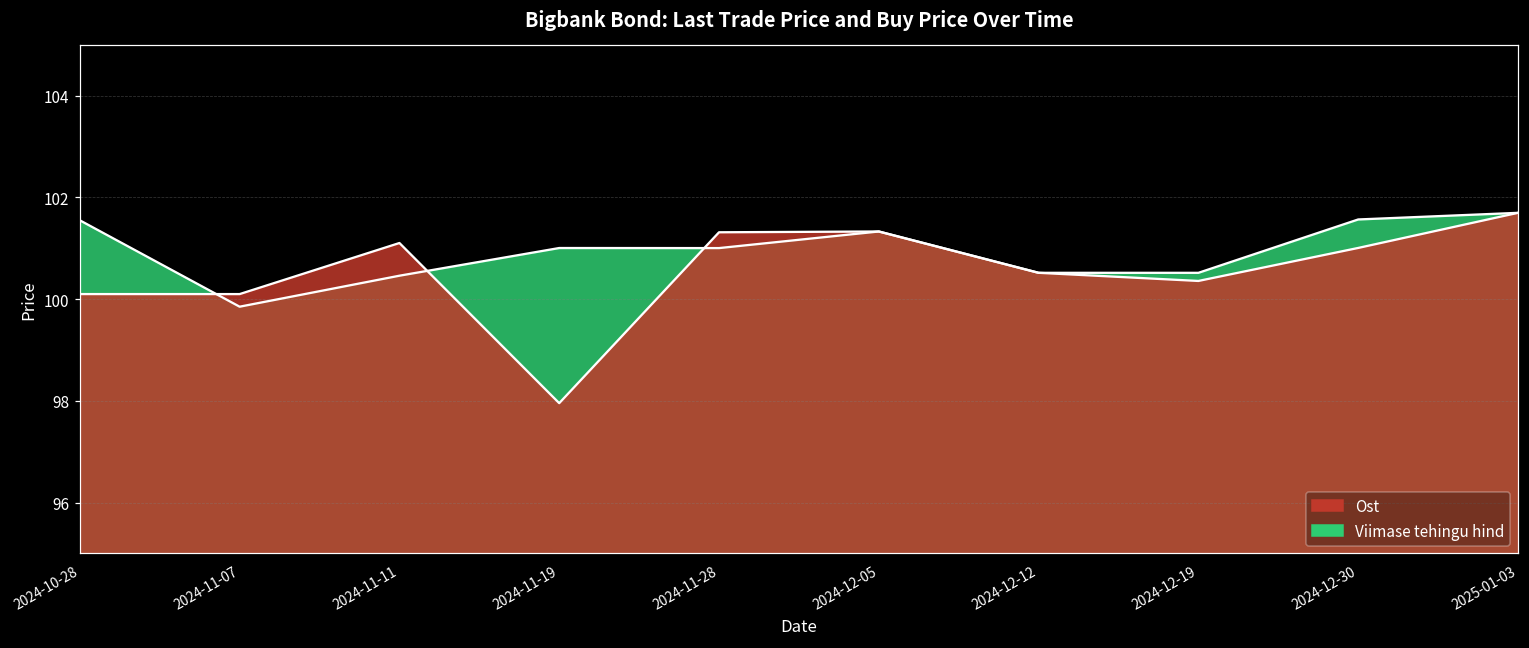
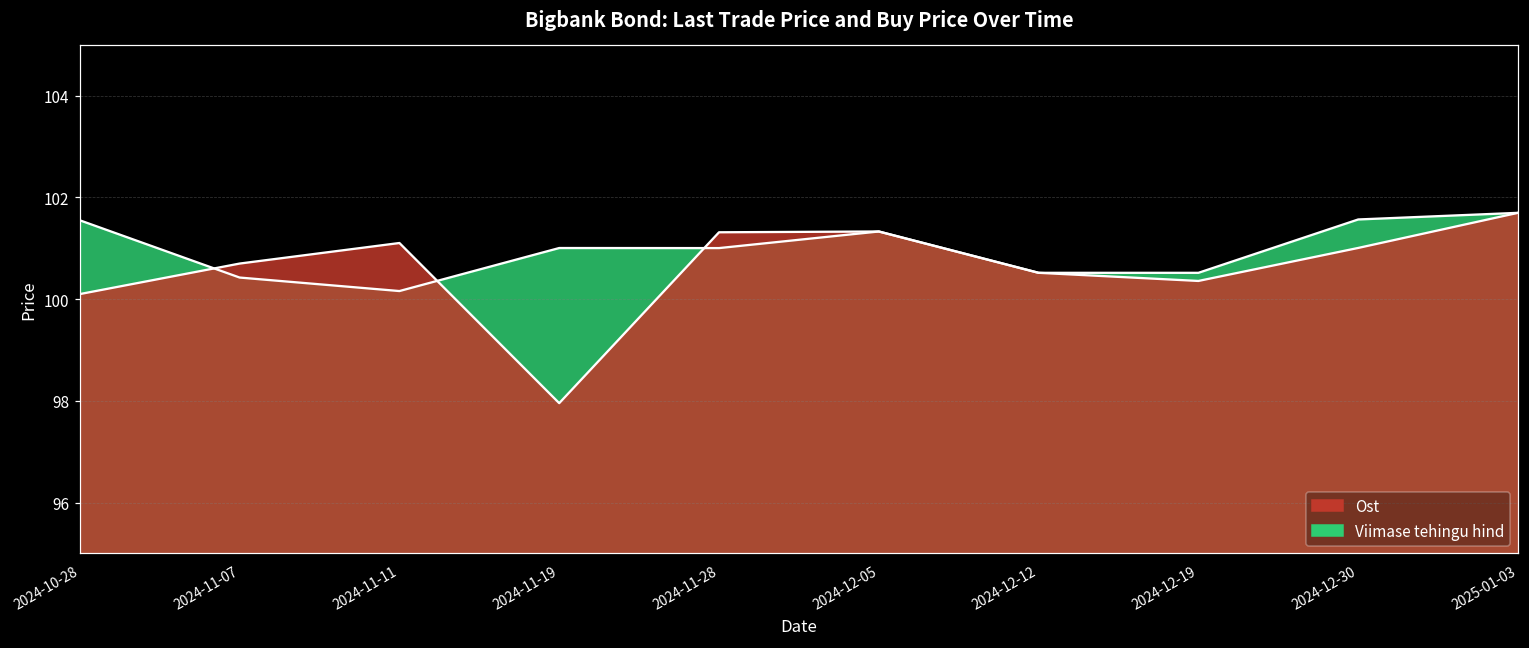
Viimase tehingu hind, 2024-11-07: 99.9 -> 100.4
Ost, 2024-11-07: 100.1 -> 100.7
Viimase tehingu hind, 2024-11-11: 100.5 -> 100.2
